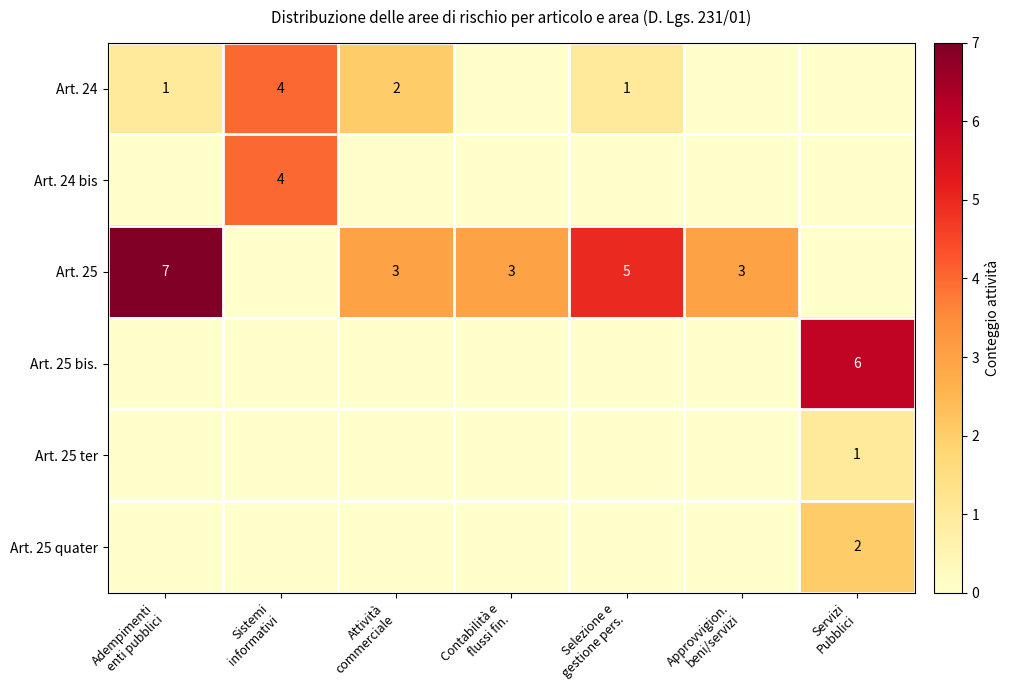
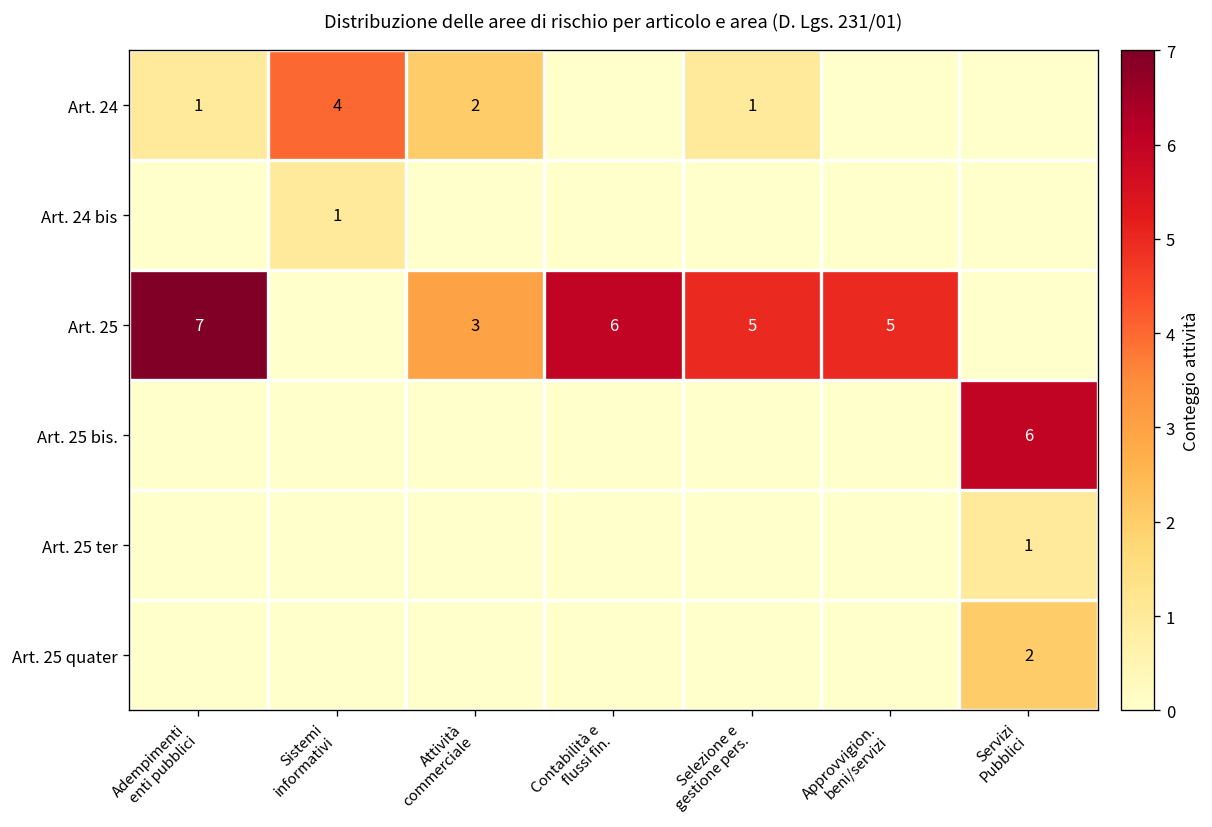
Art. 24 bis, Sistemi informativi: 4 -> 1
Art. 25, Contabilità e flussi fin.: 3 -> 6
Art. 25, Approvvigion. beni/servizi: 3 -> 5
